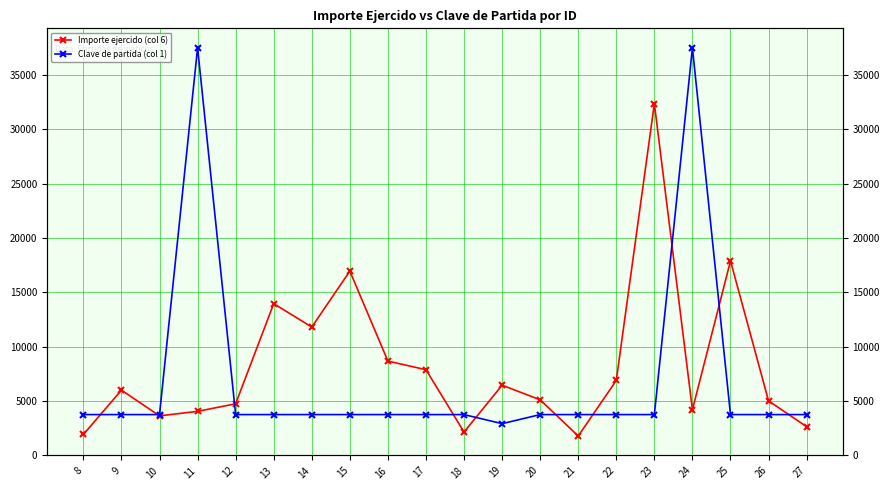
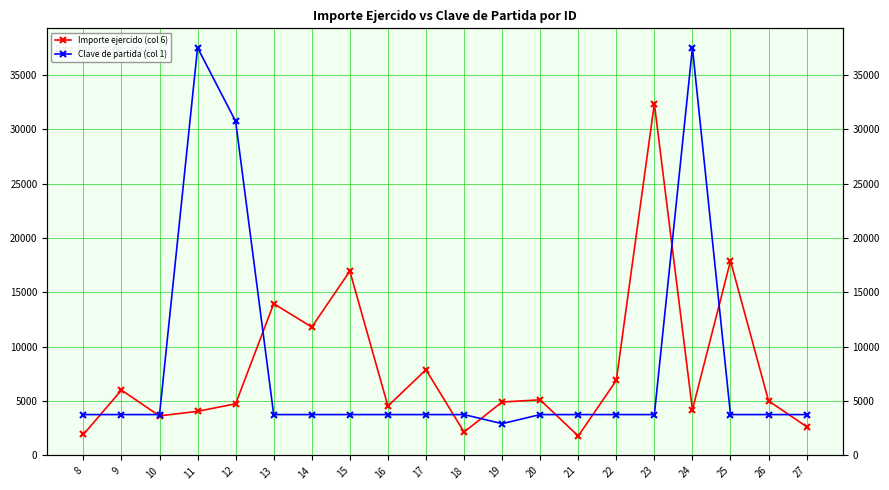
Clave de partida (col 1), 12: 3800 -> 30700
Importe ejercido (col 6), 16: 8700 -> 4500
Importe ejercido (col 6), 19: 6500 -> 4900
